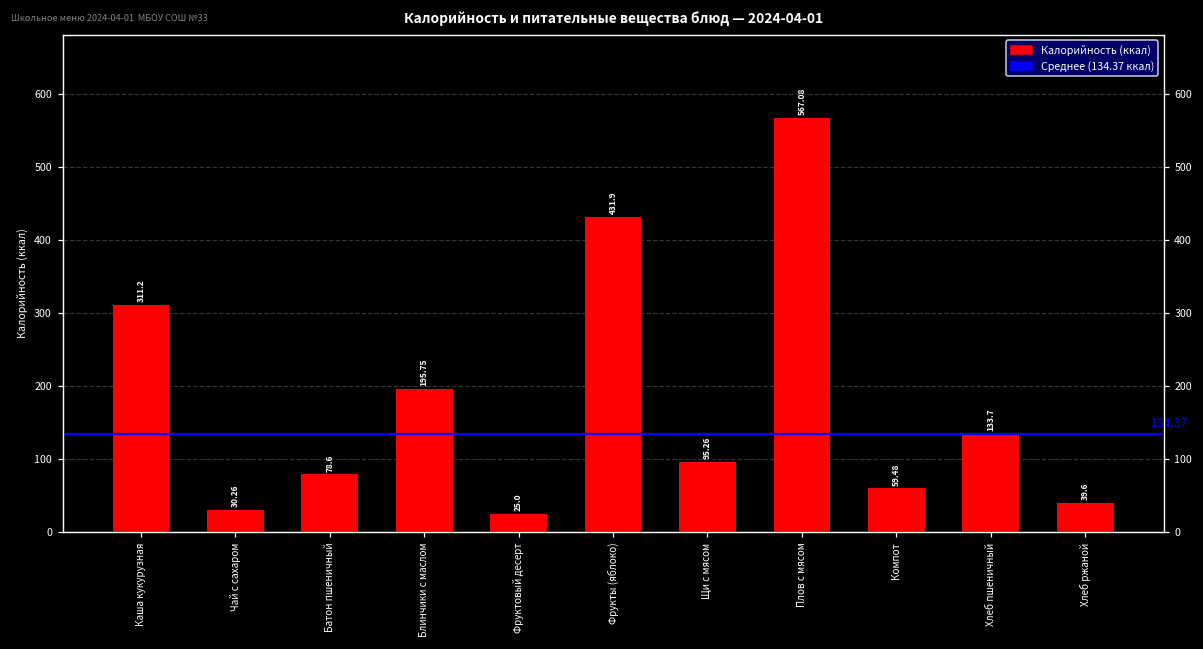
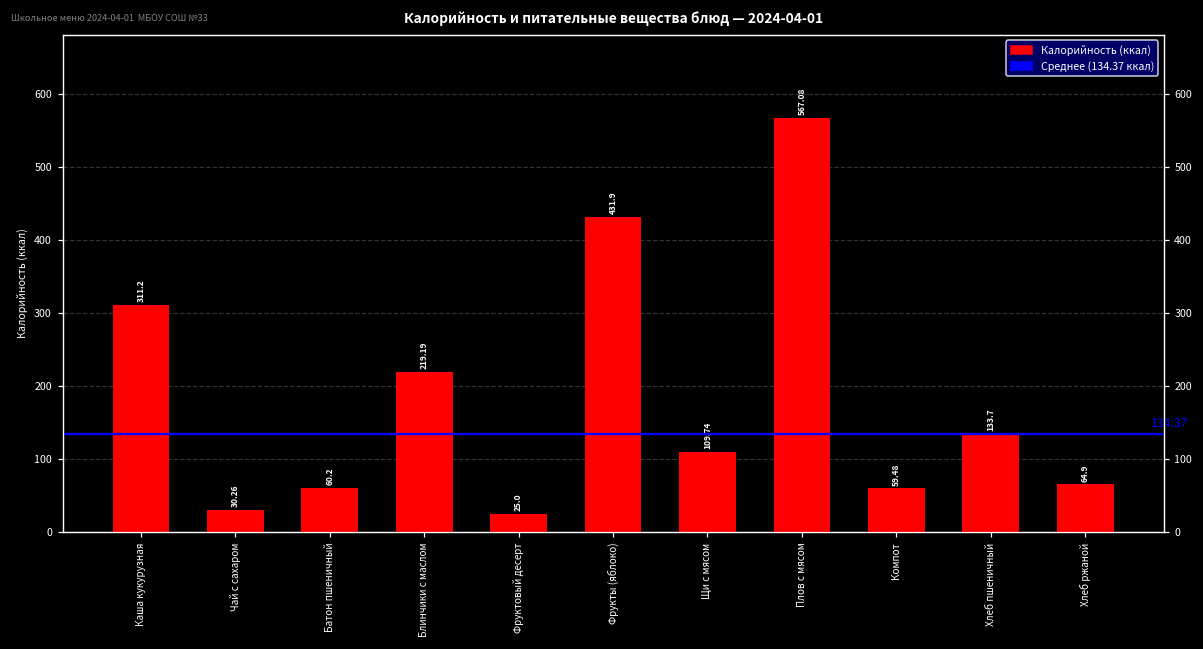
Батон пшеничный: 78.6 -> 60.2
Блинчики с маслом: 195.75 -> 219.19
Щи с мясом: 95.26 -> 109.74
Хлеб ржаной: 39.6 -> 64.9
